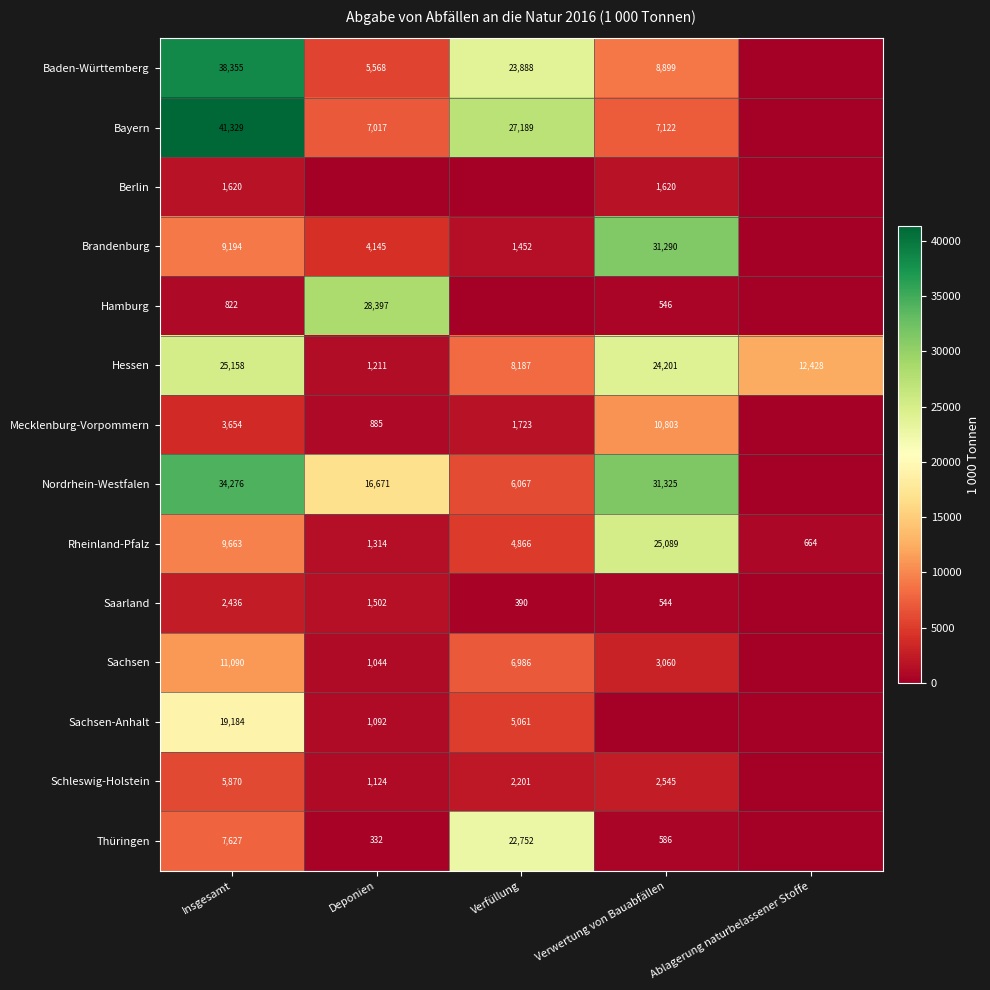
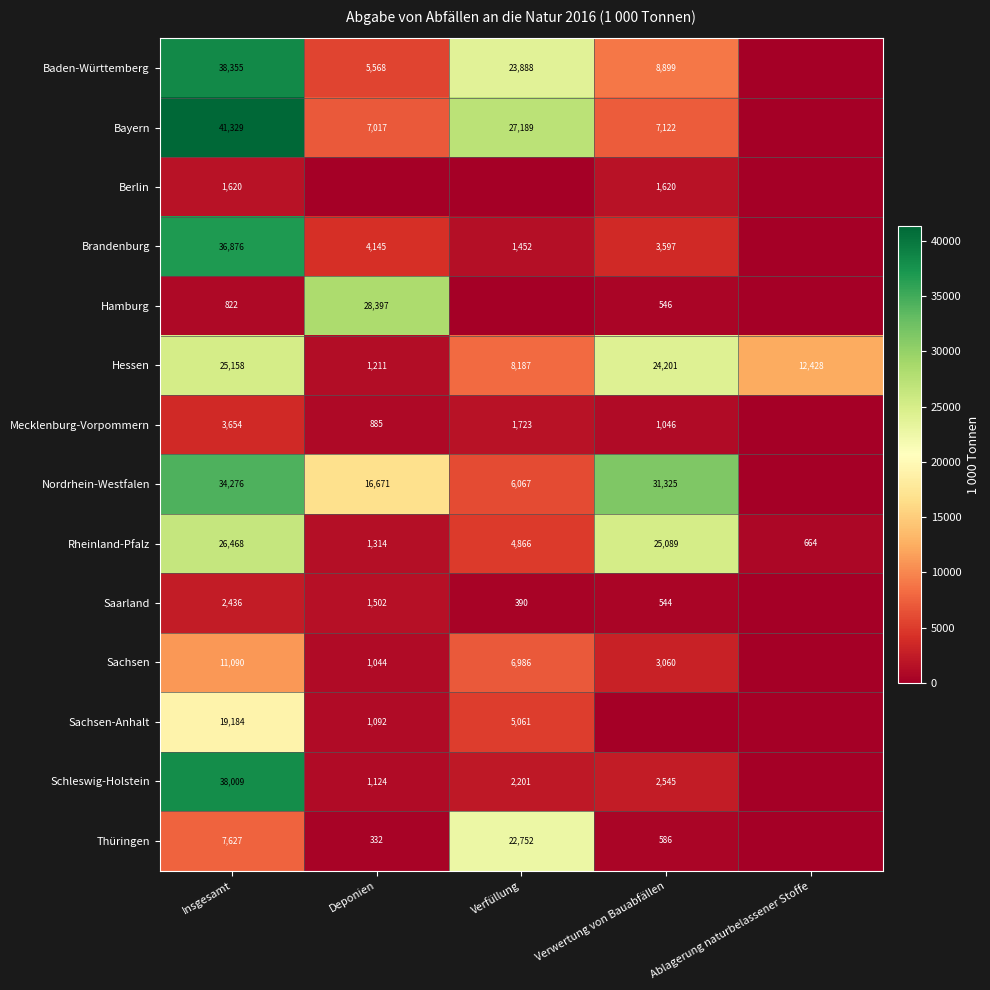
Brandenburg, Insgesamt: 9,194 -> 36,876
Brandenburg, Verwertung von Bauabfällen: 31,290 -> 3,597
Mecklenburg-Vorpommern, Verwertung von Bauabfällen: 10,803 -> 1,046
Rheinland-Pfalz, Insgesamt: 9,663 -> 26,468
Schleswig-Holstein, Insgesamt: 5,870 -> 38,009
